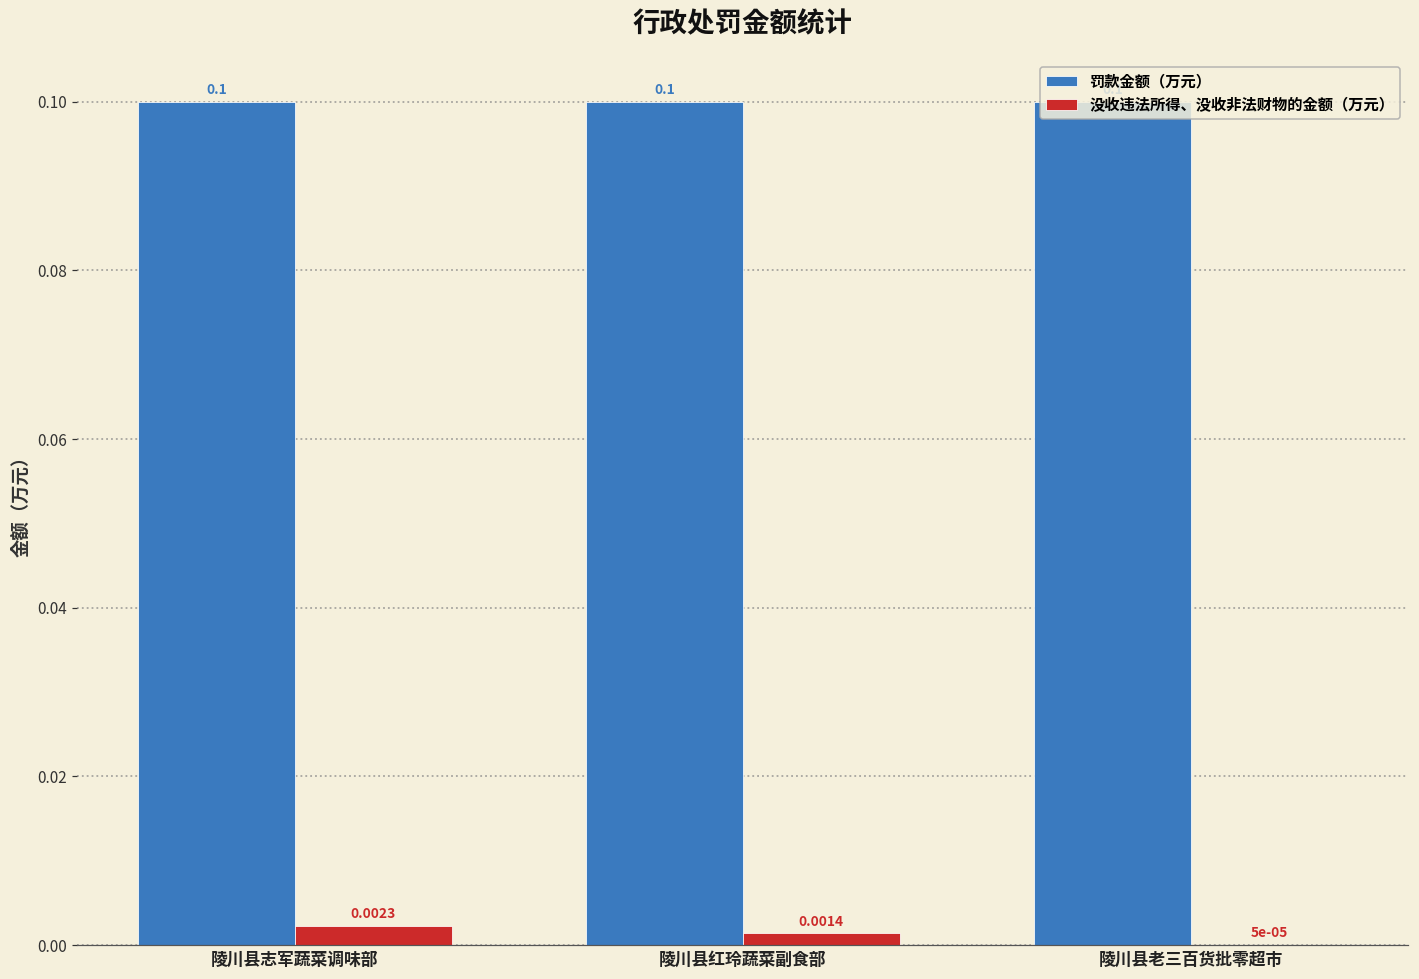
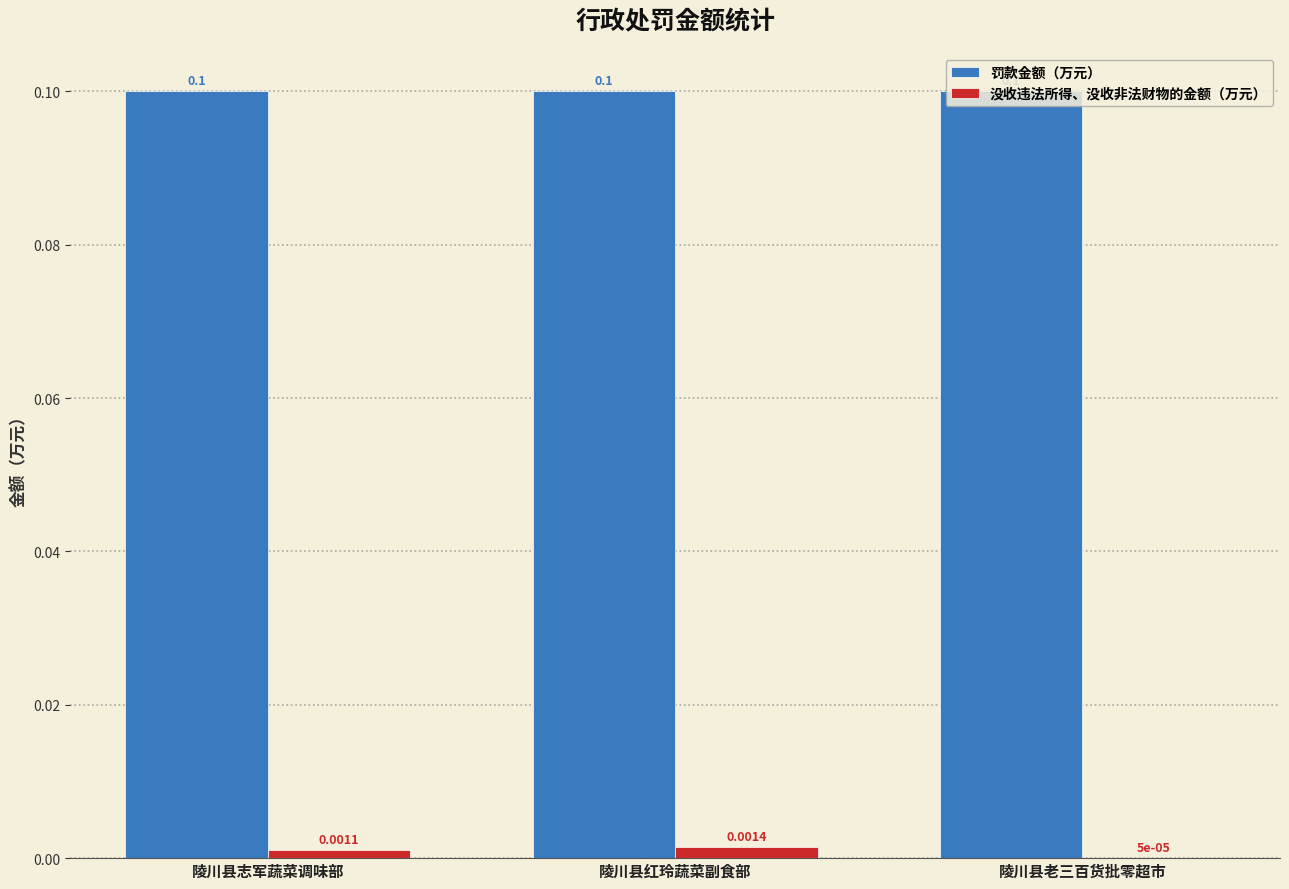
没收违法所得、没收非法财物的金额（万元）, 陵川县志军蔬菜调味部: 0.0023 -> 0.0011
